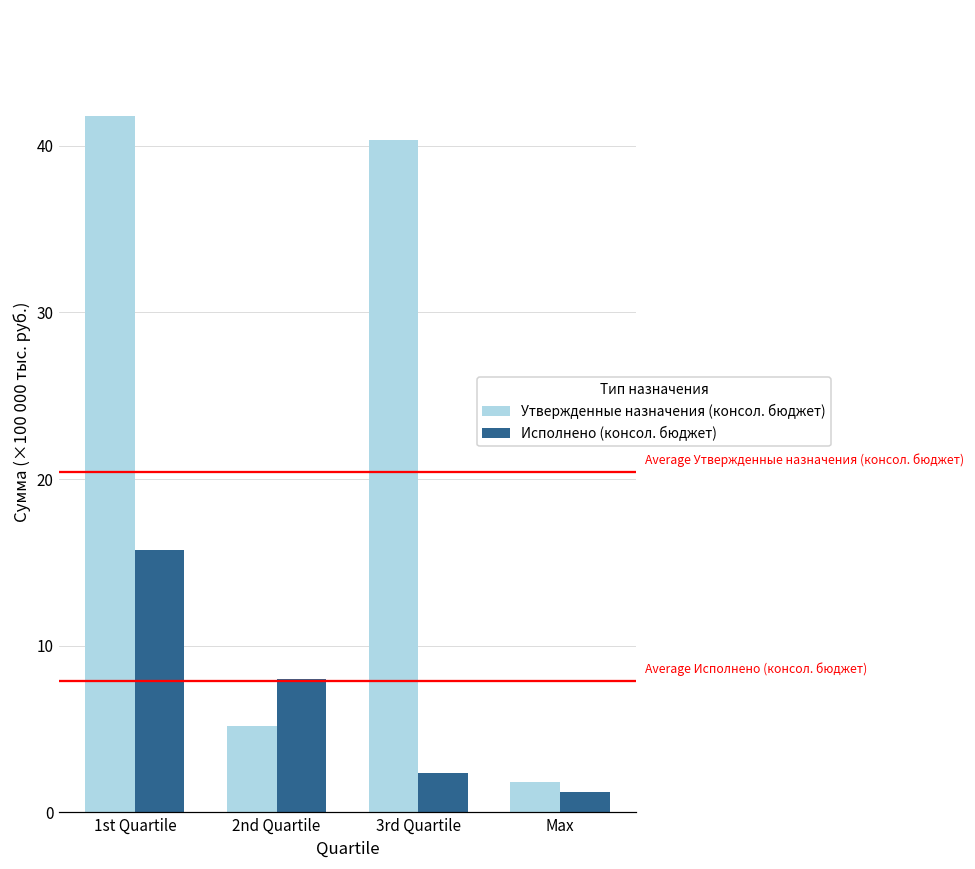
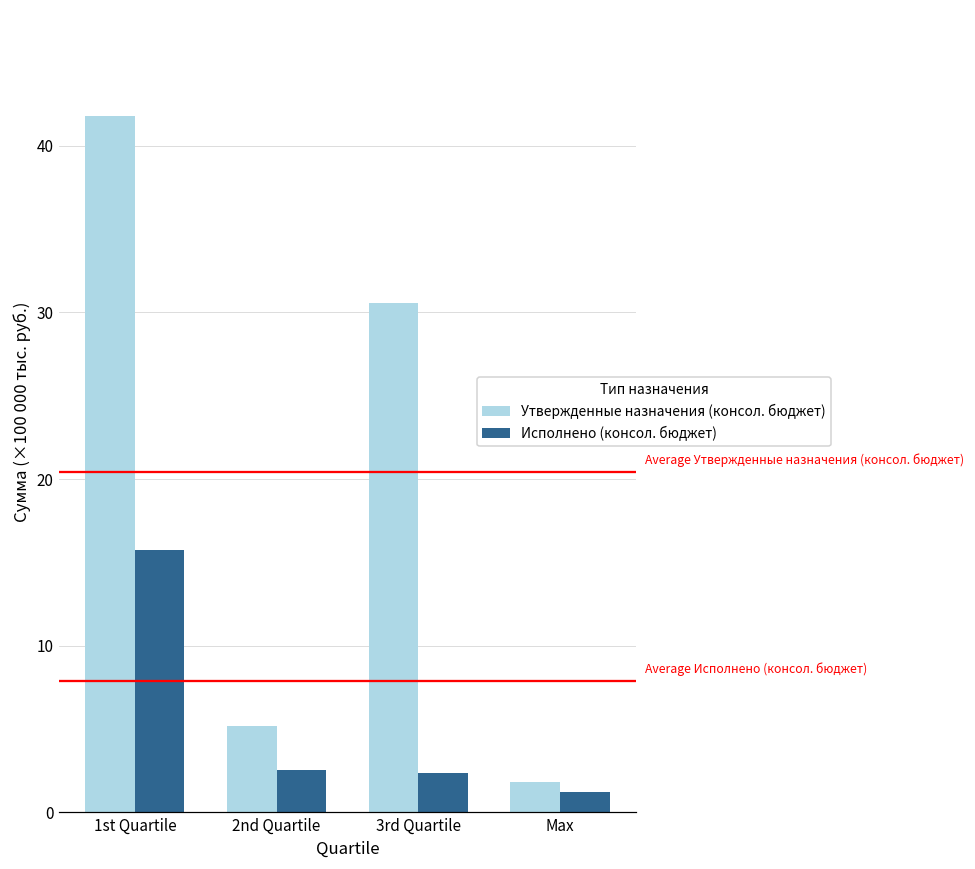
Исполнено (консол. бюджет), 2nd Quartile: 8.0 -> 2.5
Утвержденные назначения (консол. бюджет), 3rd Quartile: 40.4 -> 30.6
